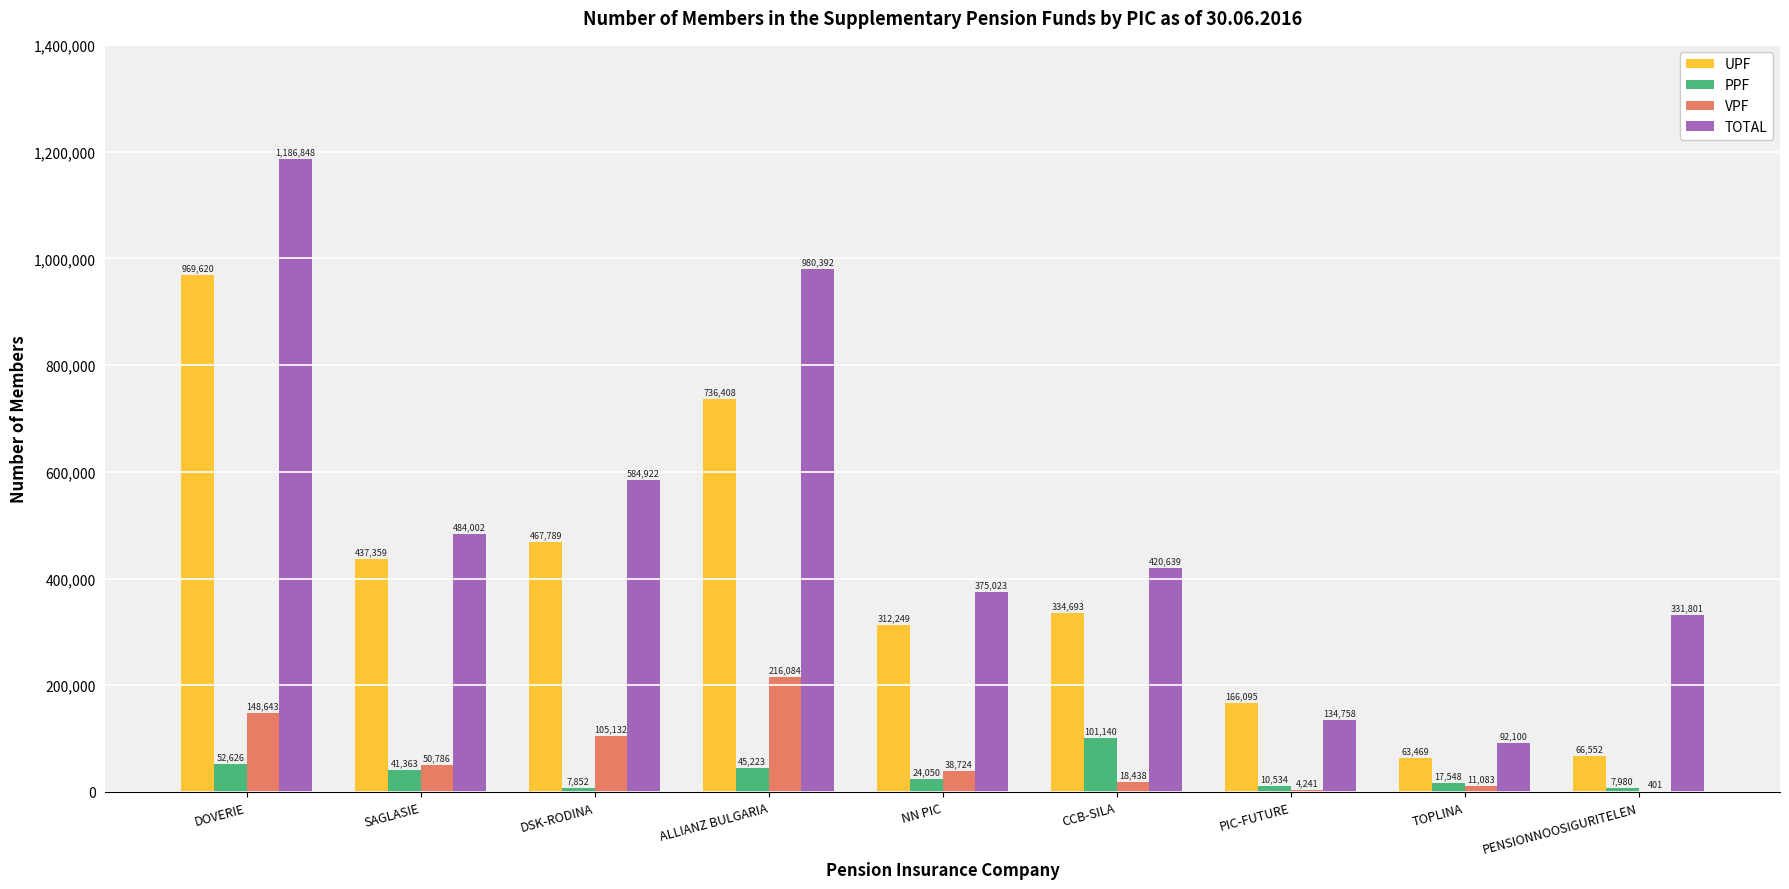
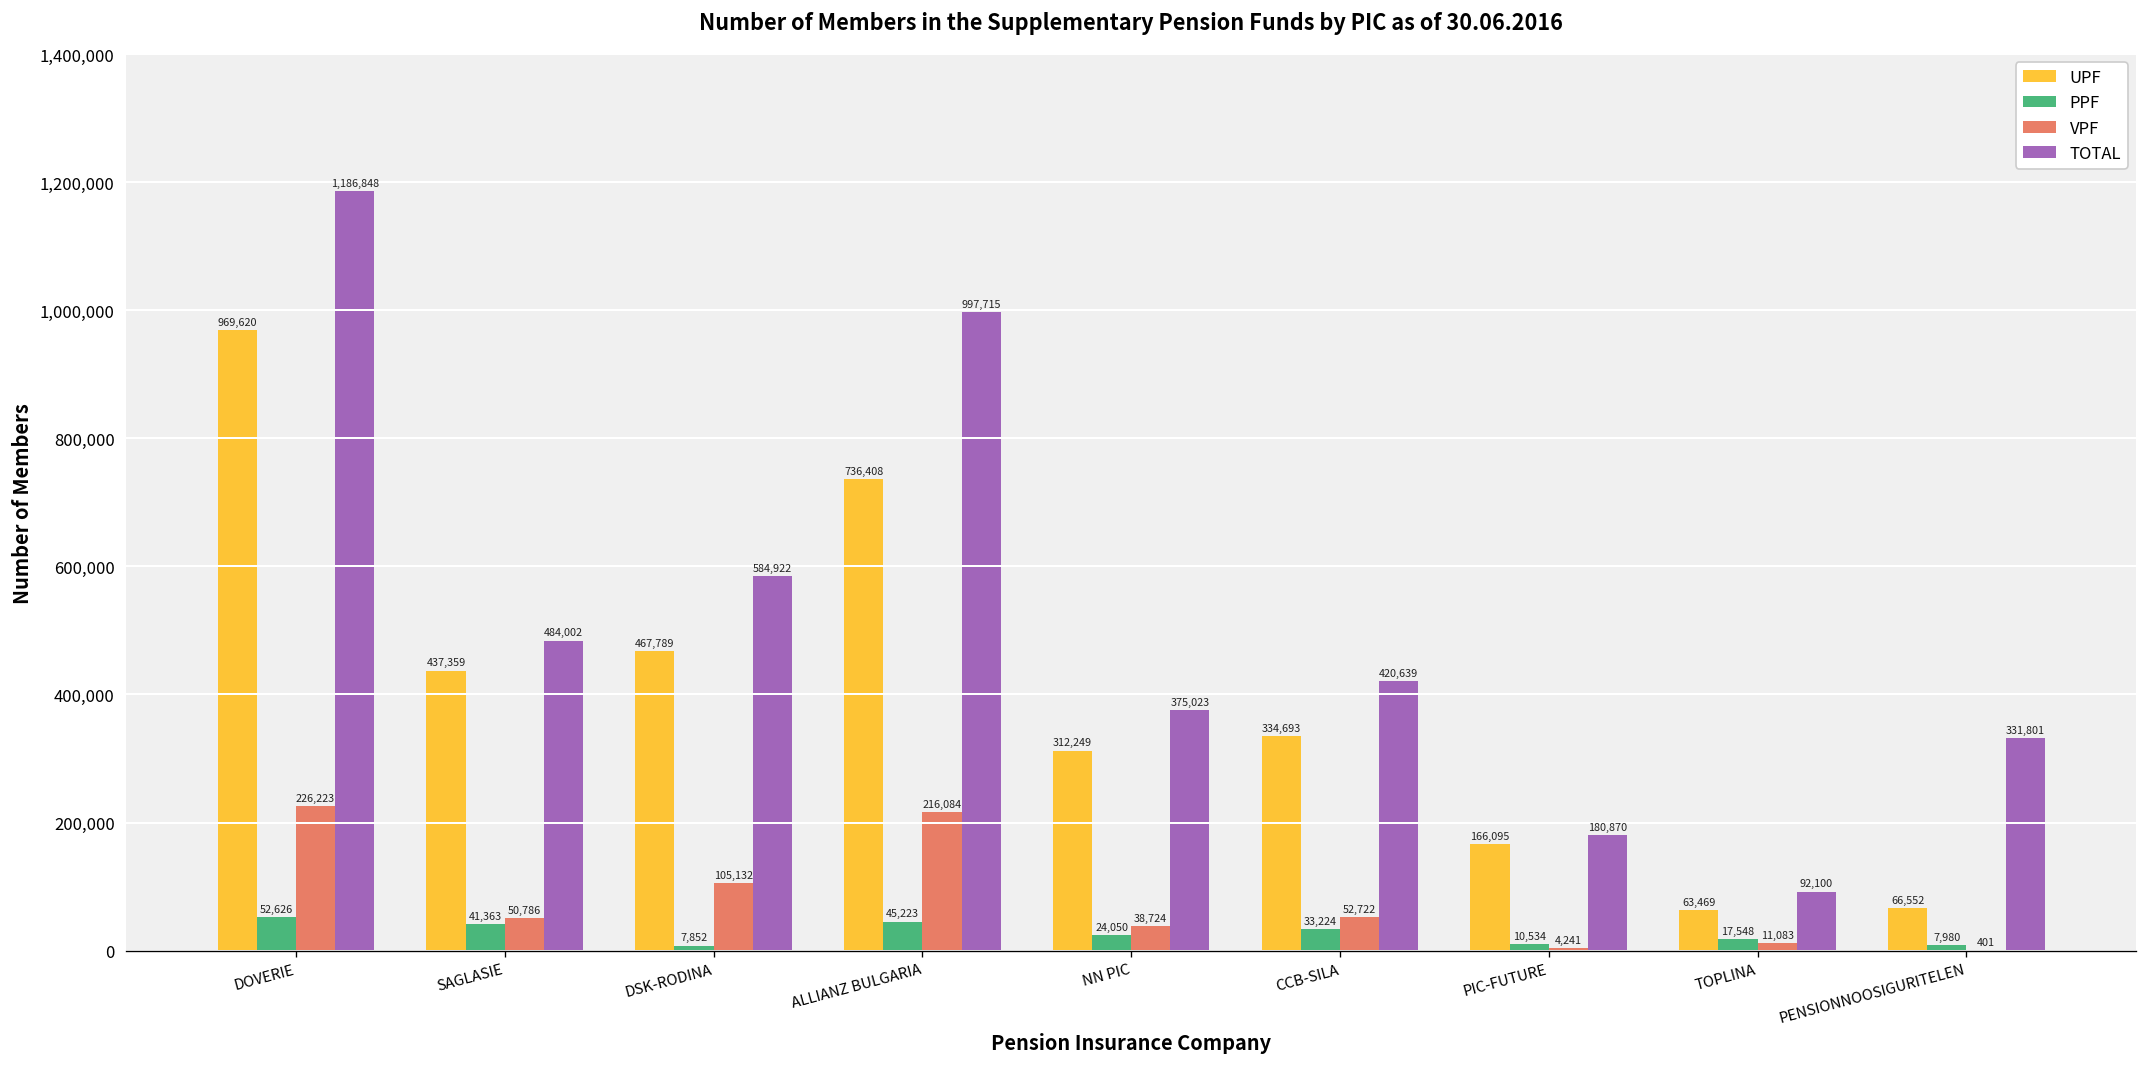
VPF, DOVERIE: 148,643 -> 226,223
TOTAL, ALLIANZ BULGARIA: 980,392 -> 997,715
PPF, CCB-SILA: 101,140 -> 33,224
VPF, CCB-SILA: 18,438 -> 52,722
TOTAL, PIC-FUTURE: 134,758 -> 180,870
